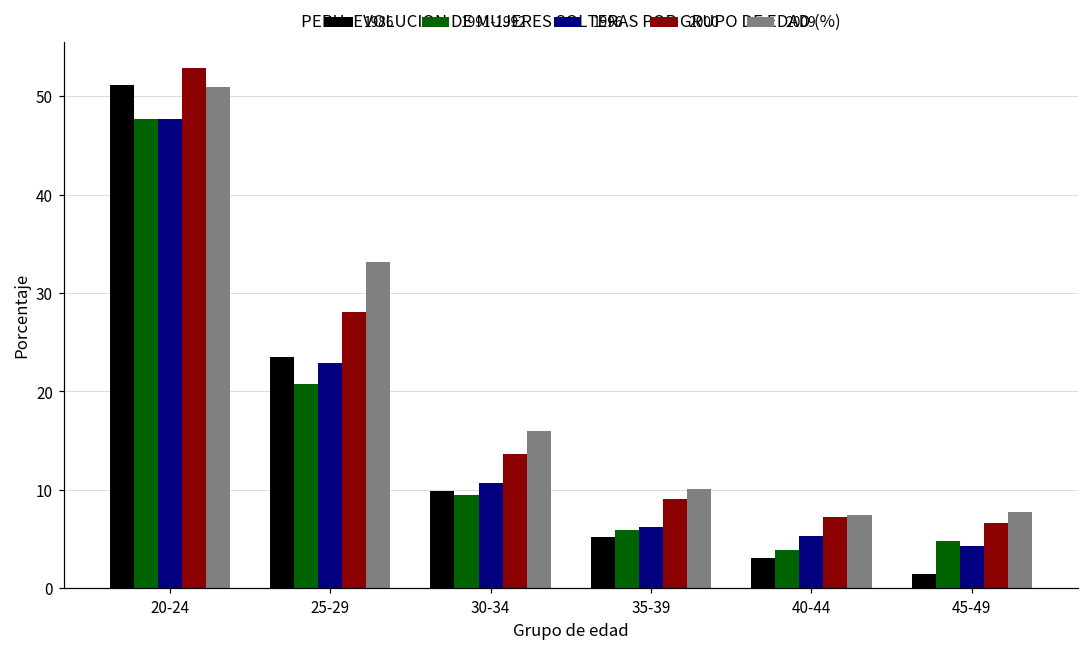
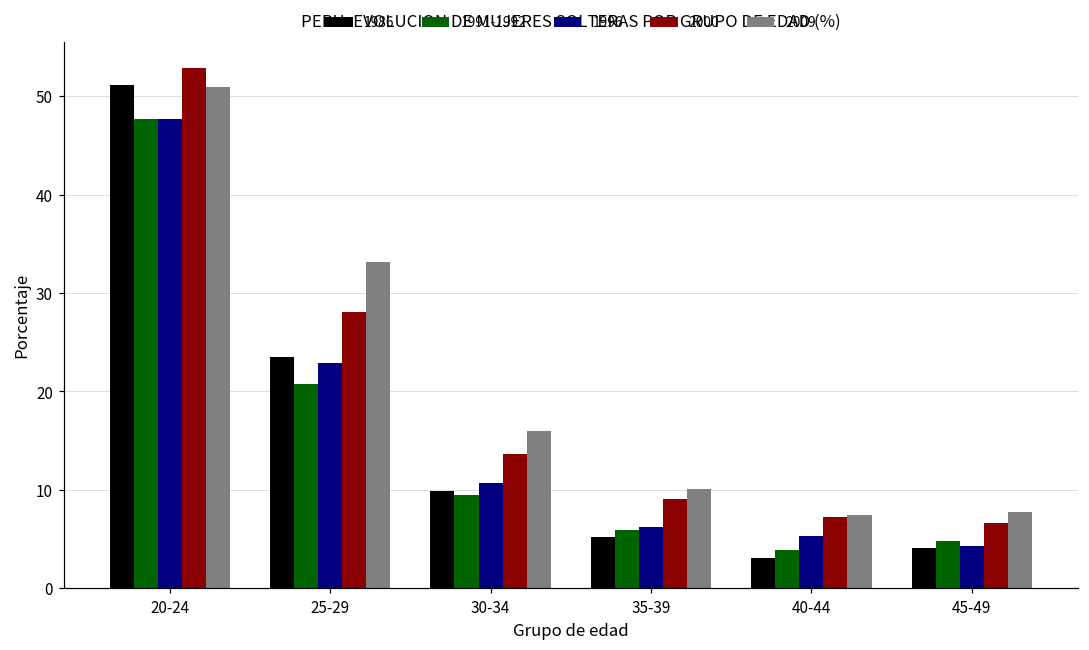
1986, 45-49: 1 -> 4
